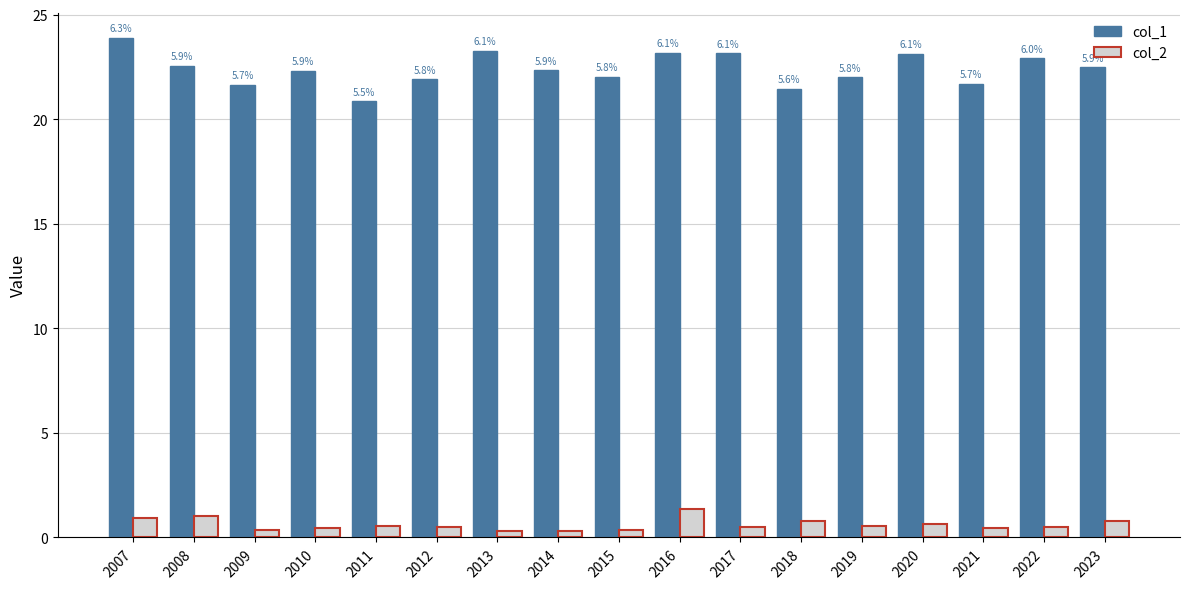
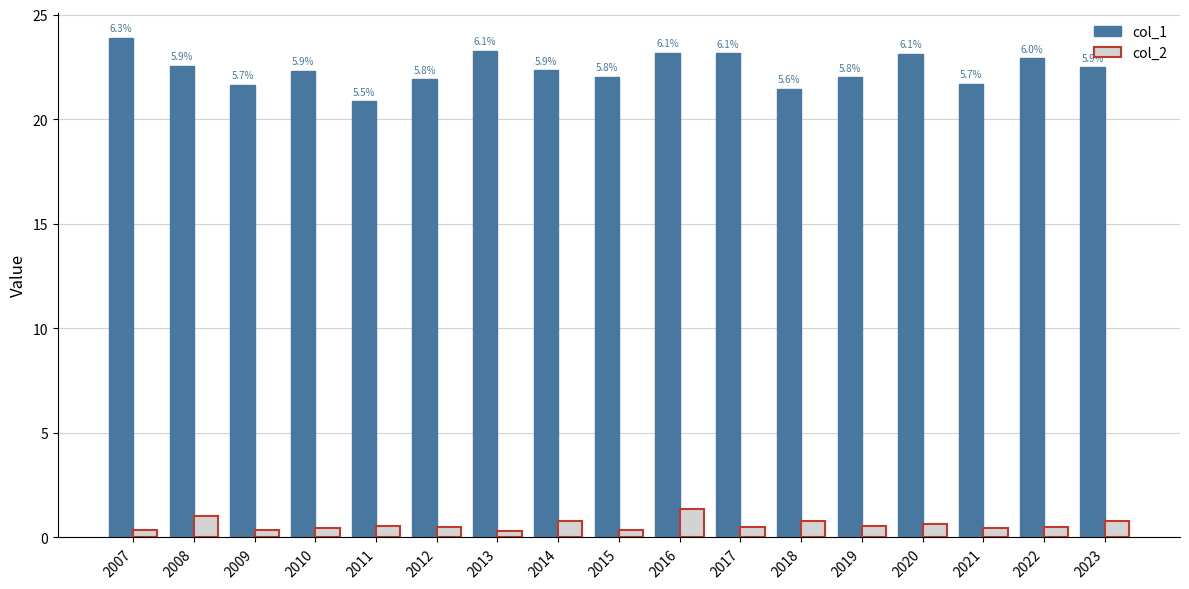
col_2, 2007: 1.0 -> 0.3
col_2, 2014: 0.3 -> 0.8
